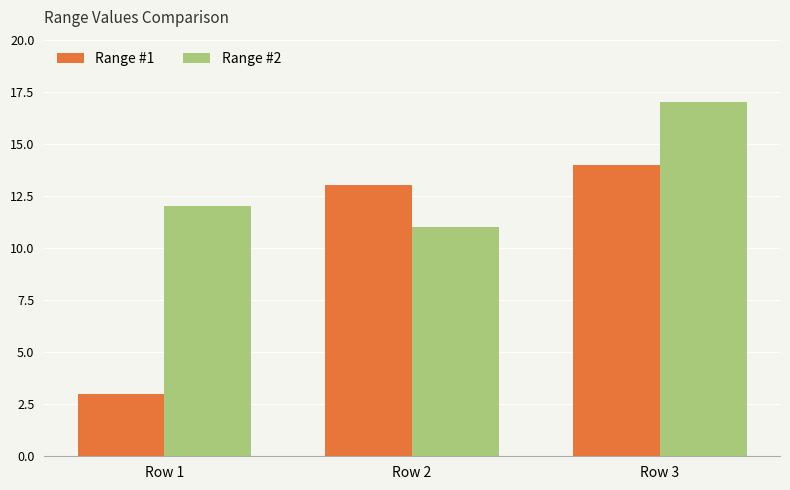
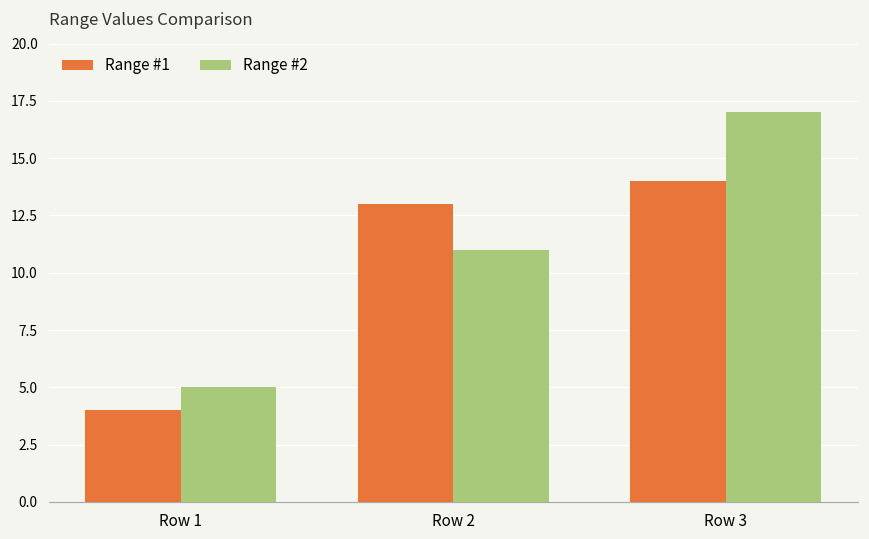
Range #1, Row 1: 3 -> 4
Range #2, Row 1: 12 -> 5
